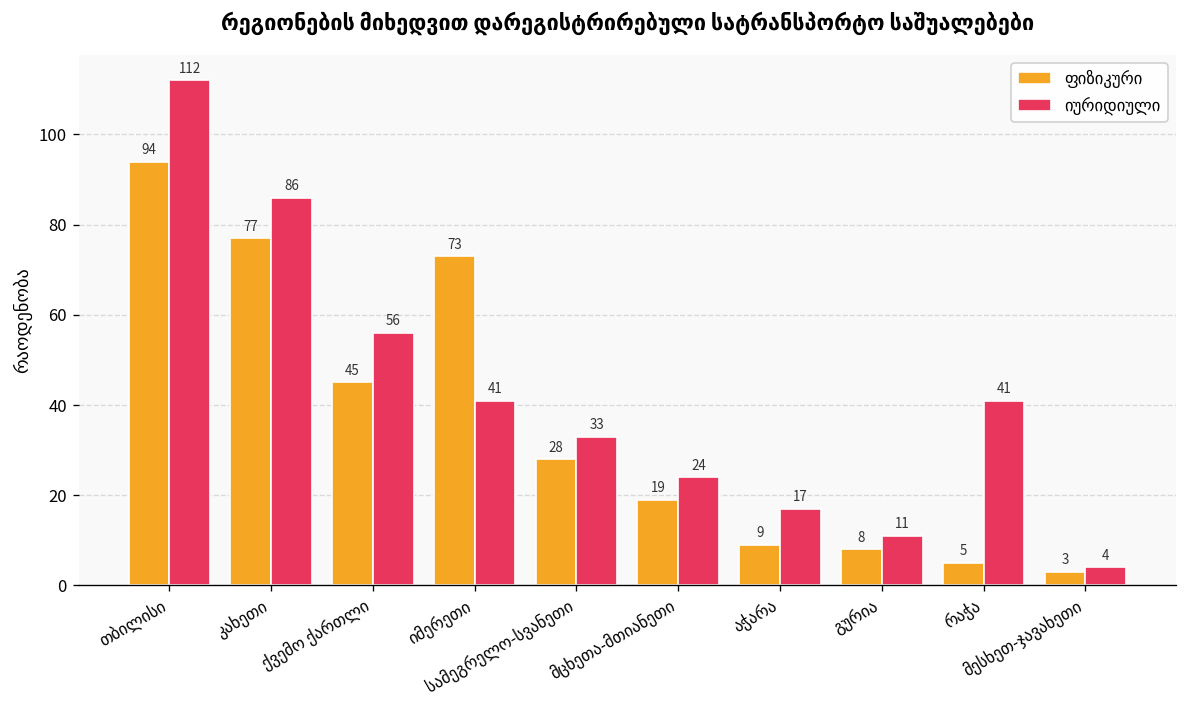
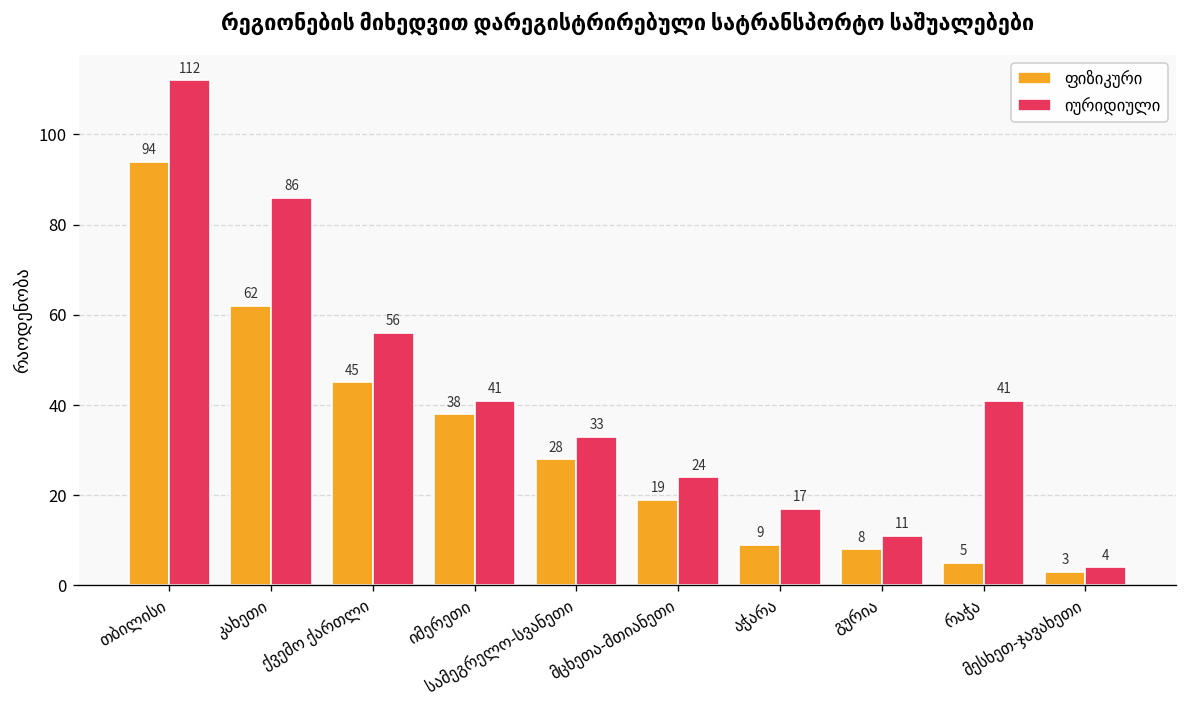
ფიზიკური, კახეთი: 77 -> 62
ფიზიკური, იმერეთი: 73 -> 38
